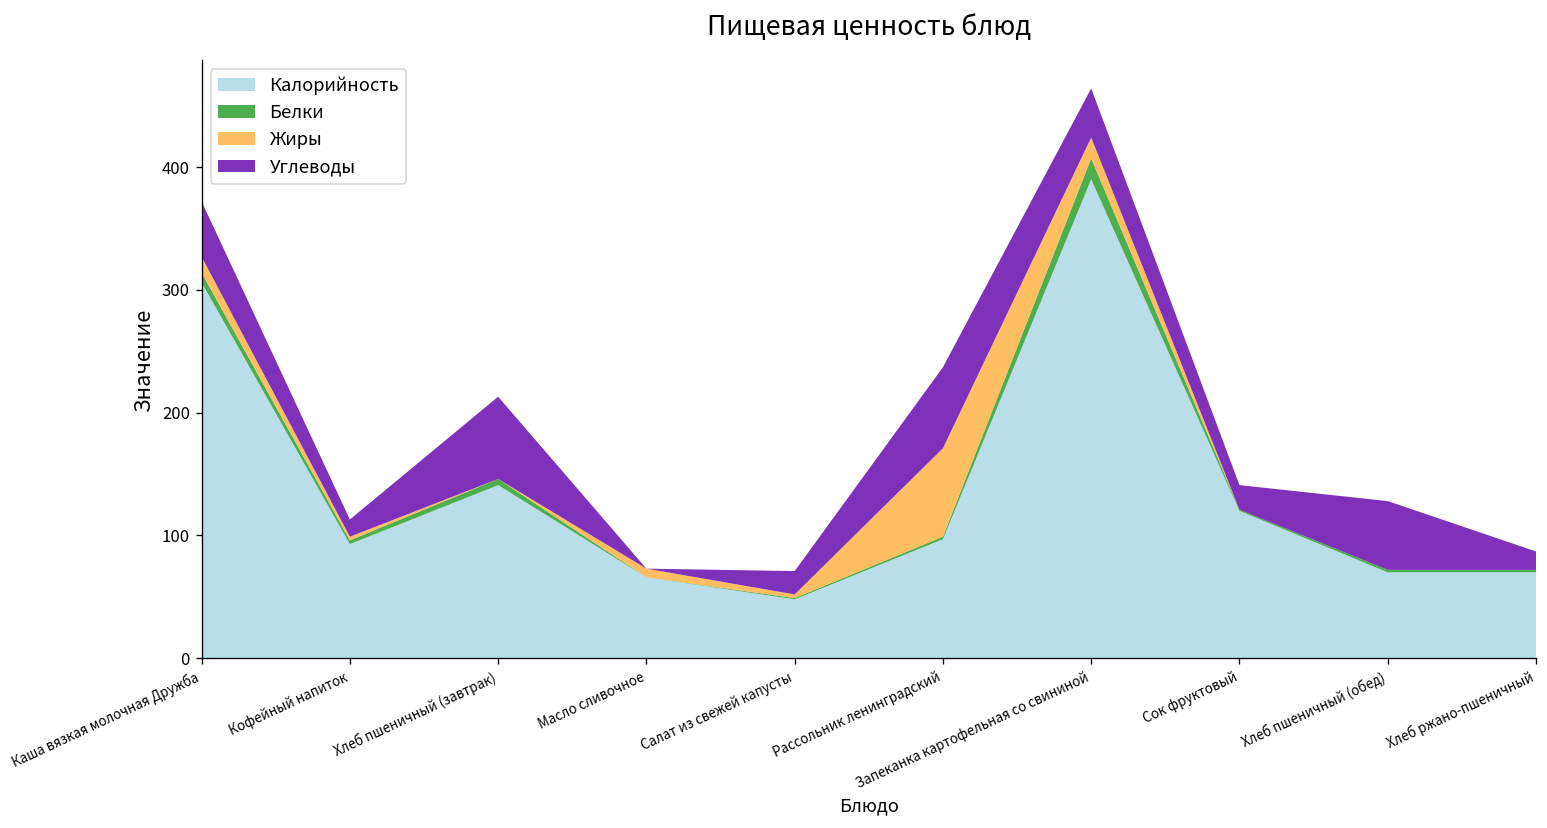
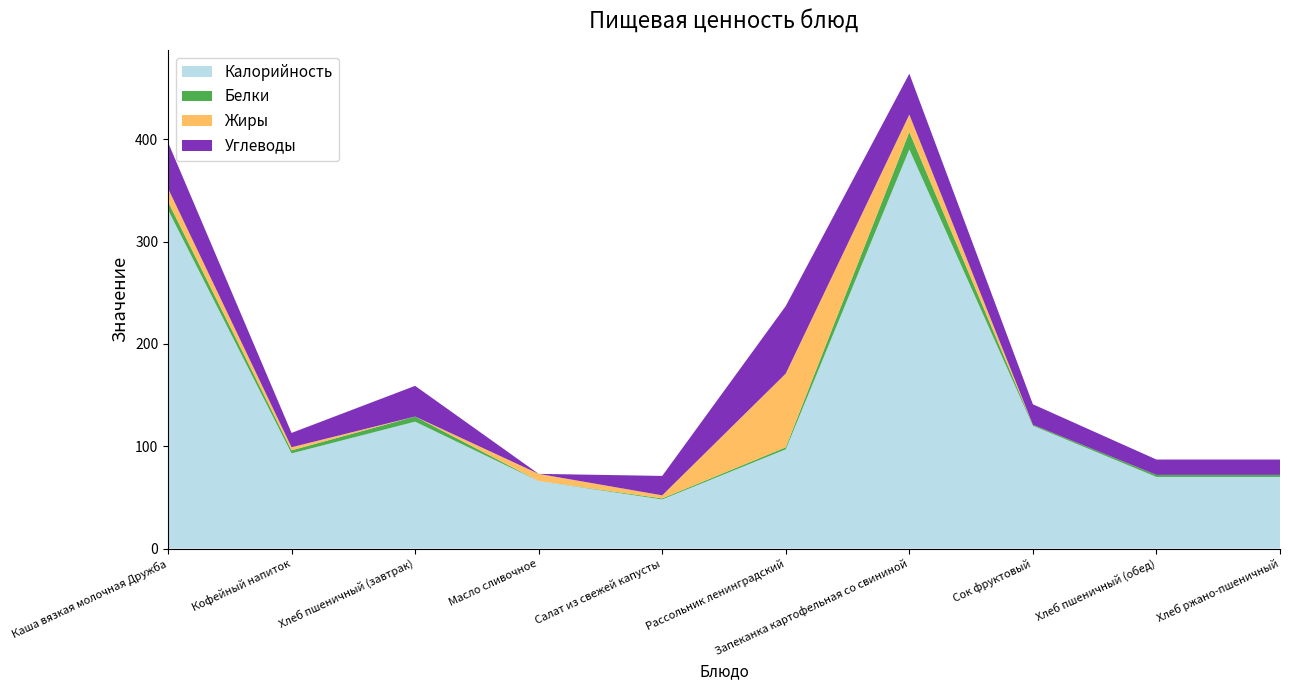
Калорийность, Каша вязкая молочная Дружба: 306 -> 331
Калорийность, Хлеб пшеничный (завтрак): 141 -> 124
Углеводы, Хлеб пшеничный (завтрак): 67 -> 30
Углеводы, Хлеб пшеничный (обед): 56 -> 15
